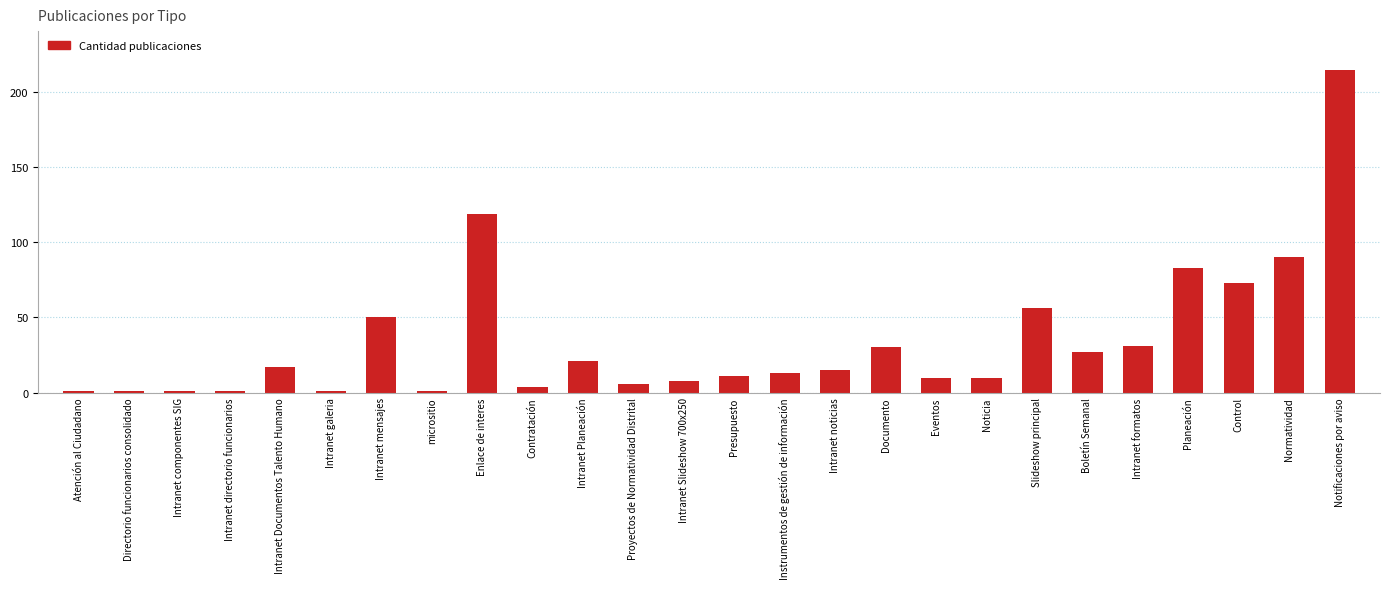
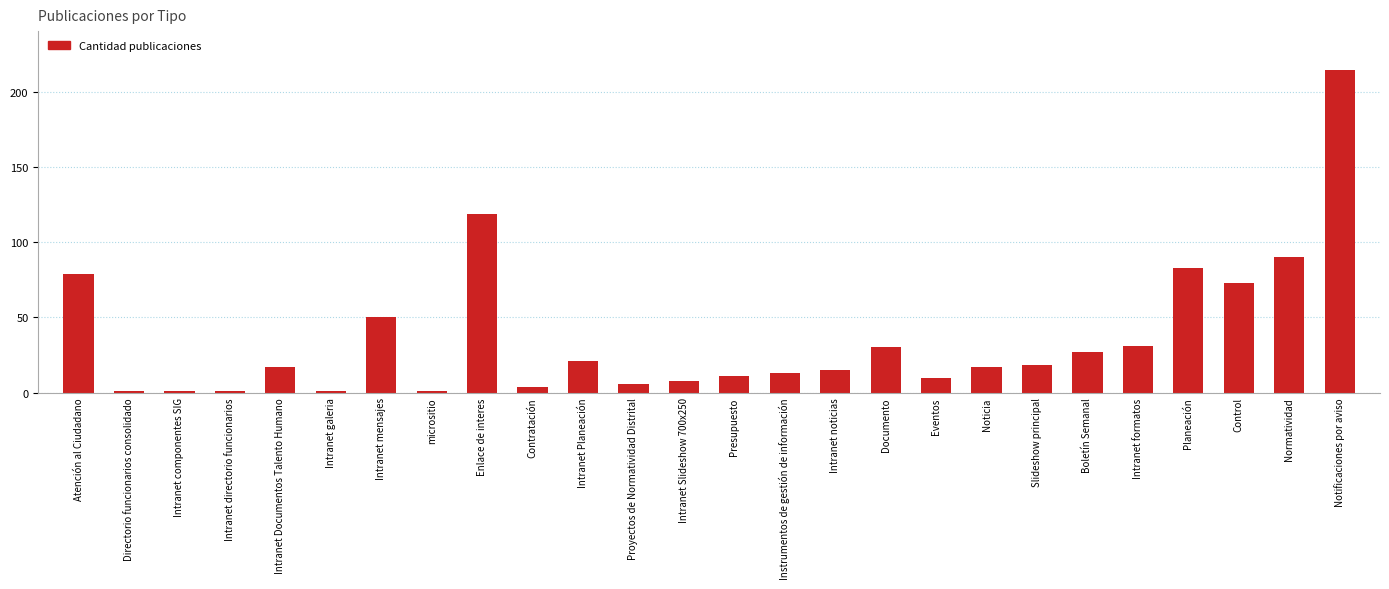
Atención al Ciudadano: 1 -> 79
Noticia: 10 -> 17
Slideshow principal: 56 -> 18
